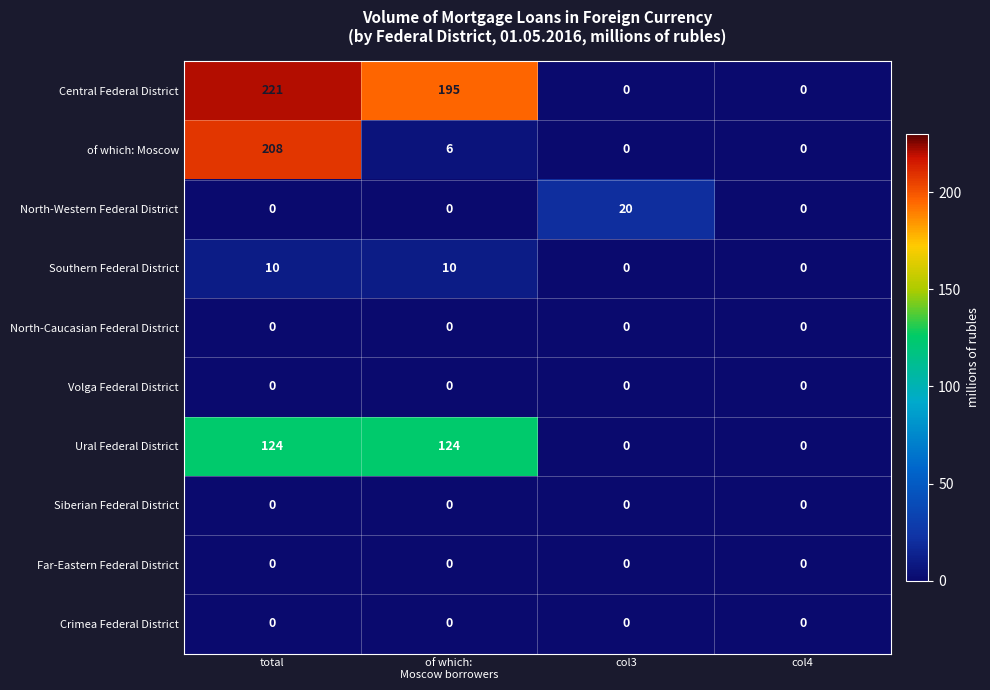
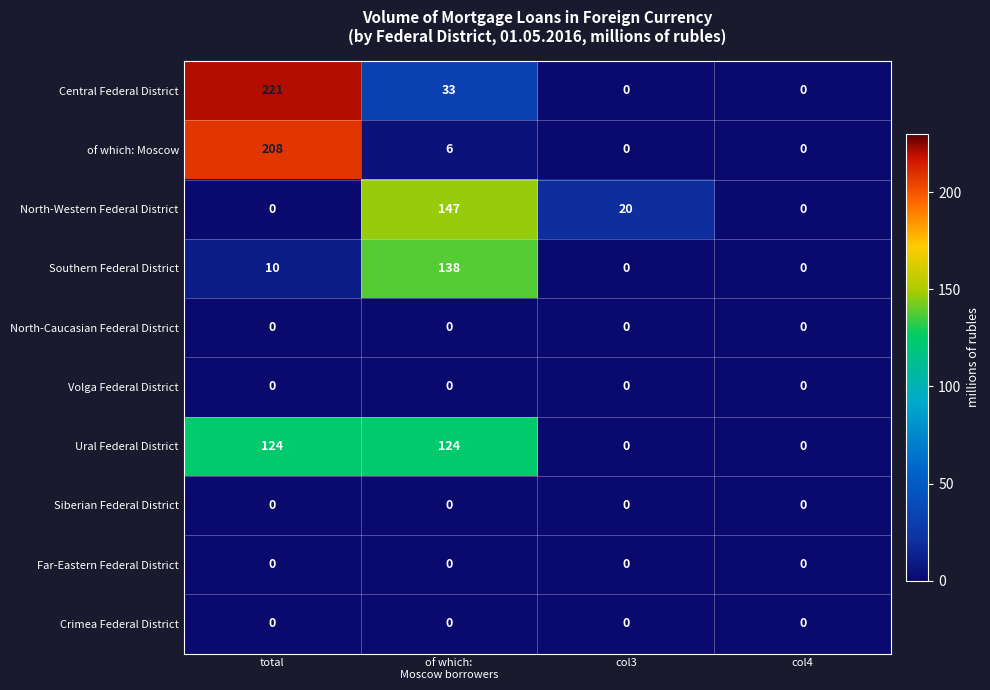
Central Federal District, of which: Moscow borrowers: 195 -> 33
North-Western Federal District, of which: Moscow borrowers: 0 -> 147
Southern Federal District, of which: Moscow borrowers: 10 -> 138
